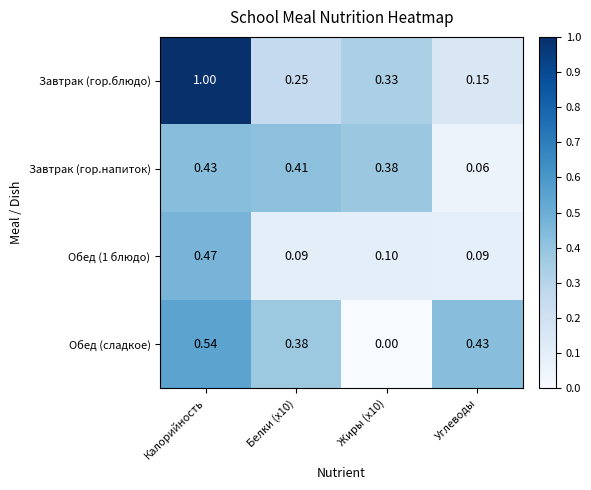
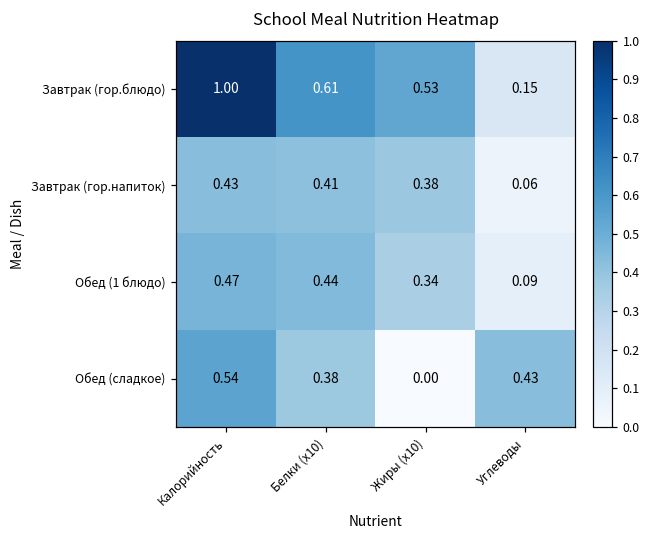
Завтрак (гор.блюдо), Белки (x10): 0.25 -> 0.61
Завтрак (гор.блюдо), Жиры (x10): 0.33 -> 0.53
Обед (1 блюдо), Белки (x10): 0.09 -> 0.44
Обед (1 блюдо), Жиры (x10): 0.10 -> 0.34
